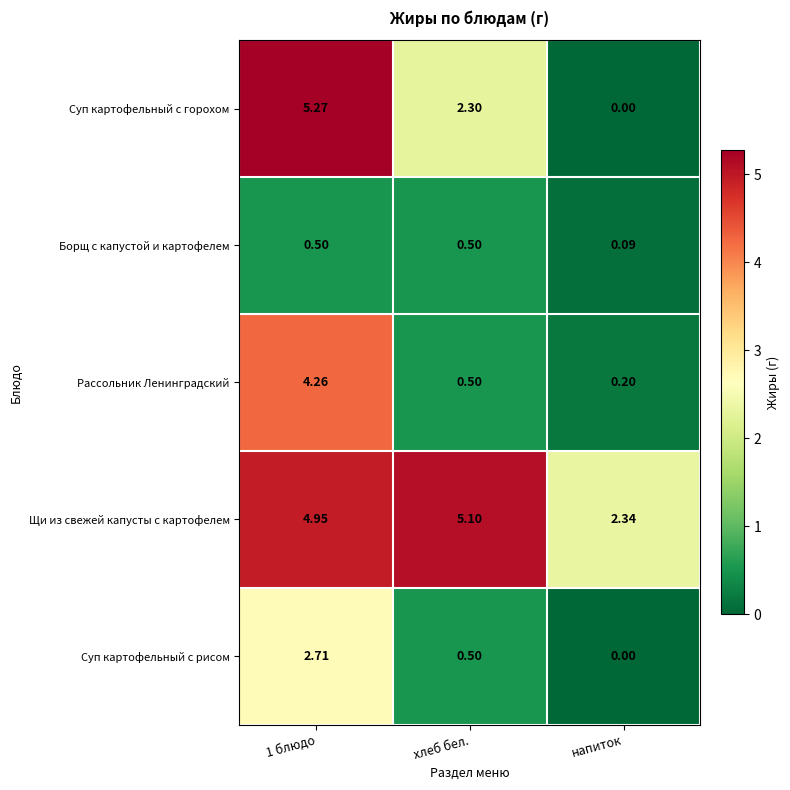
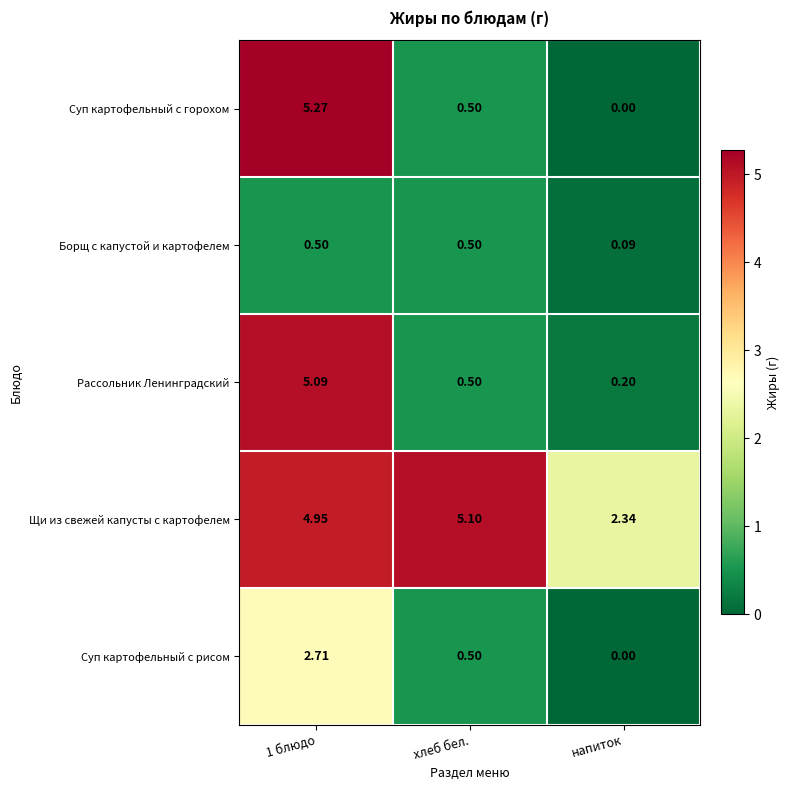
Суп картофельный с горохом, хлеб бел.: 2.30 -> 0.50
Рассольник Ленинградский, 1 блюдо: 4.26 -> 5.09
